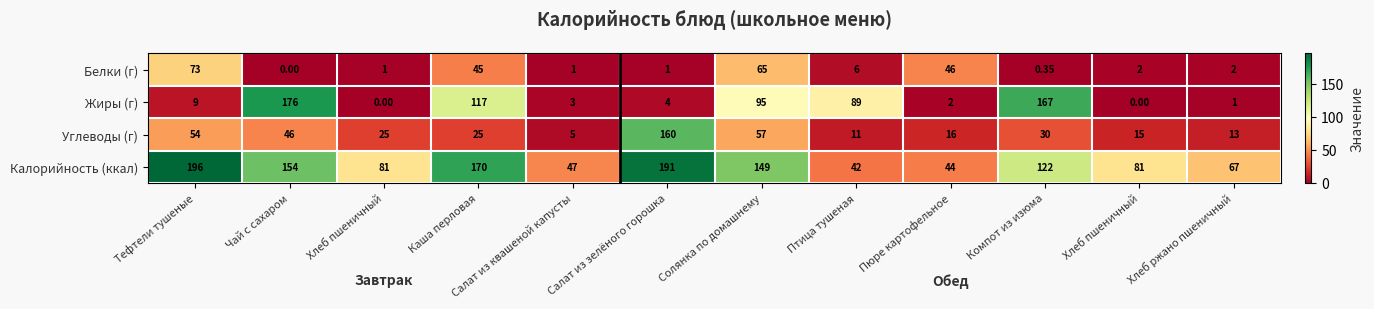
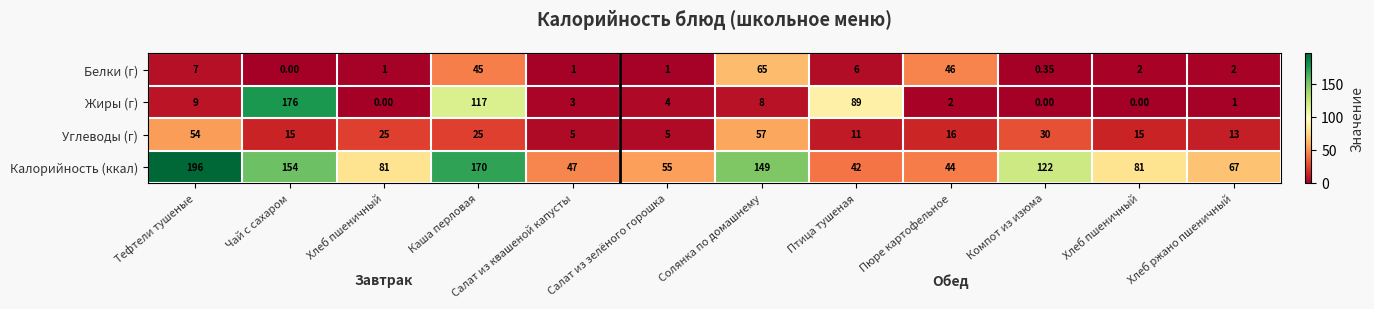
Белки (г), Тефтели тушеные: 73 -> 7
Жиры (г), Солянка по домашнему: 95 -> 8
Жиры (г), Компот из изюма: 167 -> 0.00
Углеводы (г), Чай с сахаром: 46 -> 15
Углеводы (г), Салат из зелёного горошка: 160 -> 5
Калорийность (ккал), Салат из зелёного горошка: 191 -> 55
